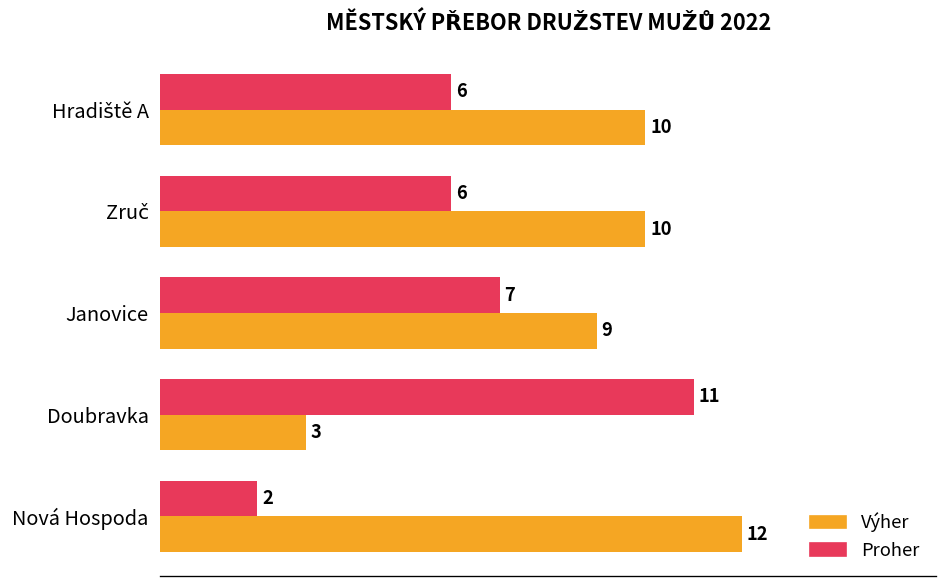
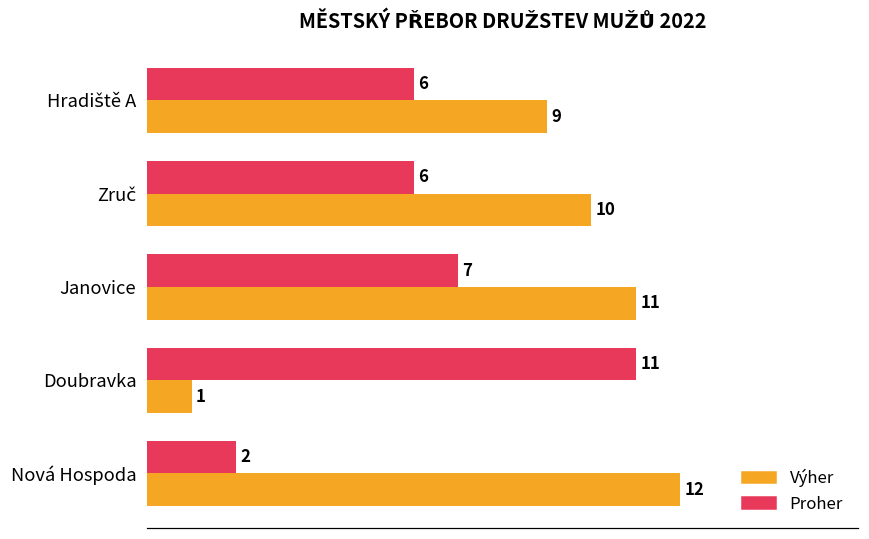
Výher, Hradiště A: 10 -> 9
Výher, Janovice: 9 -> 11
Výher, Doubravka: 3 -> 1
